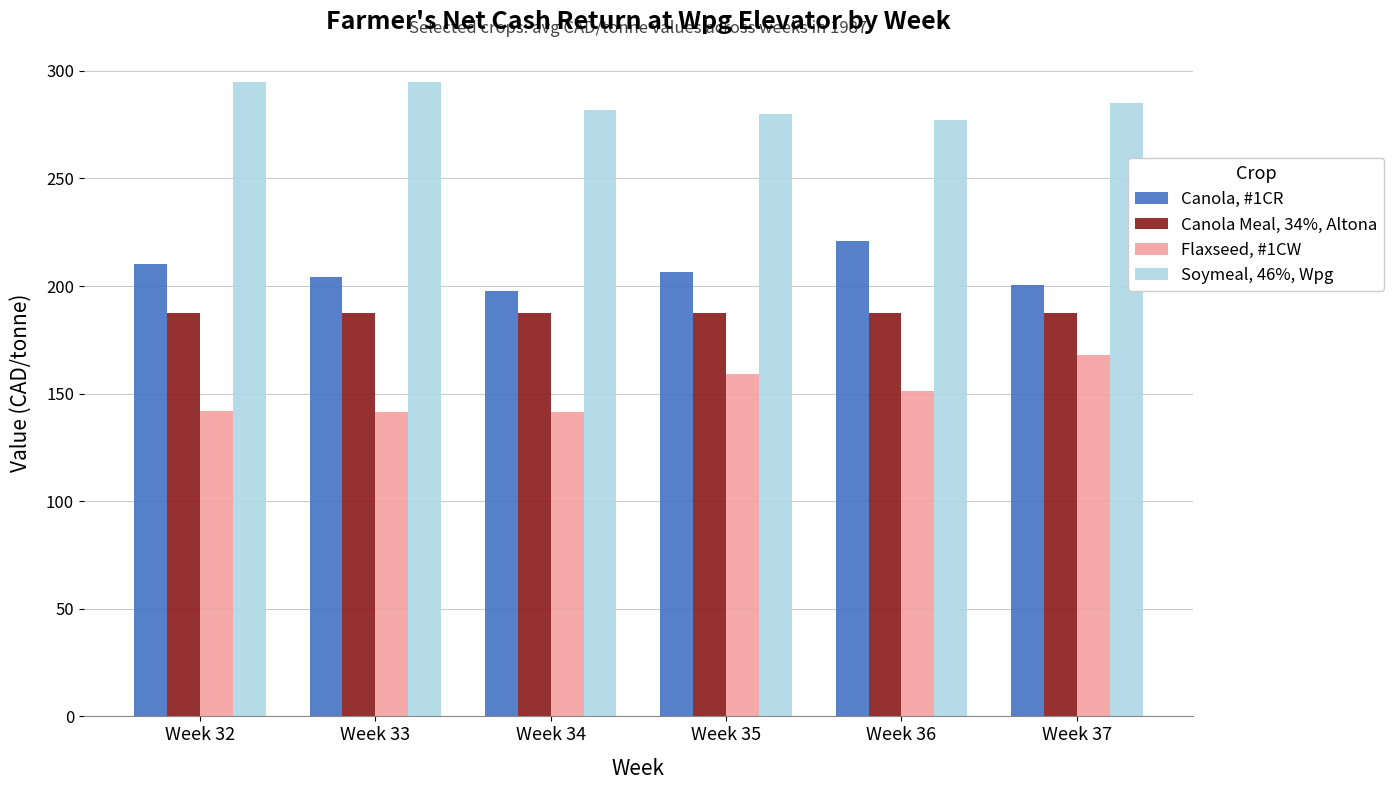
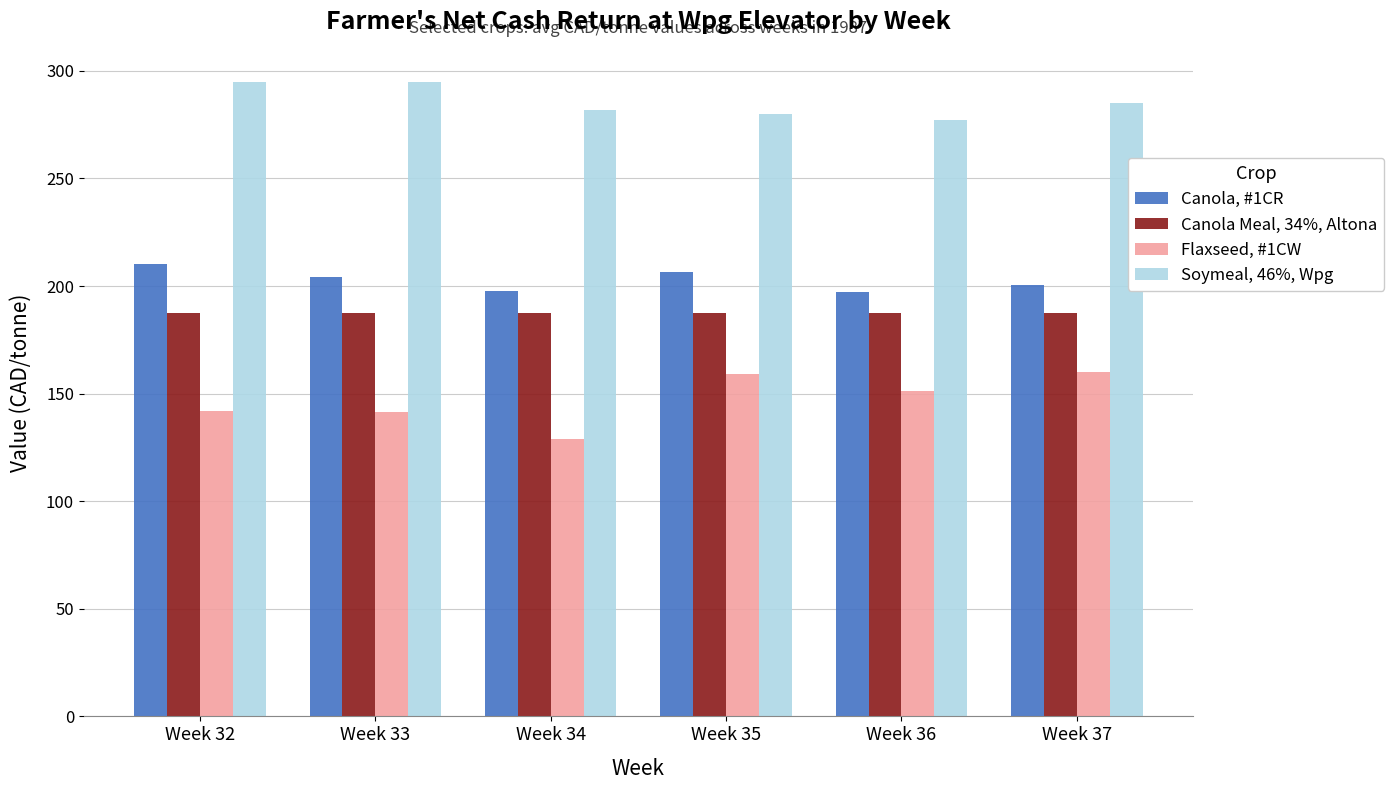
Flaxseed, #1CW, Week 34: 142 -> 129
Canola, #1CR, Week 36: 221 -> 197
Flaxseed, #1CW, Week 37: 168 -> 160
